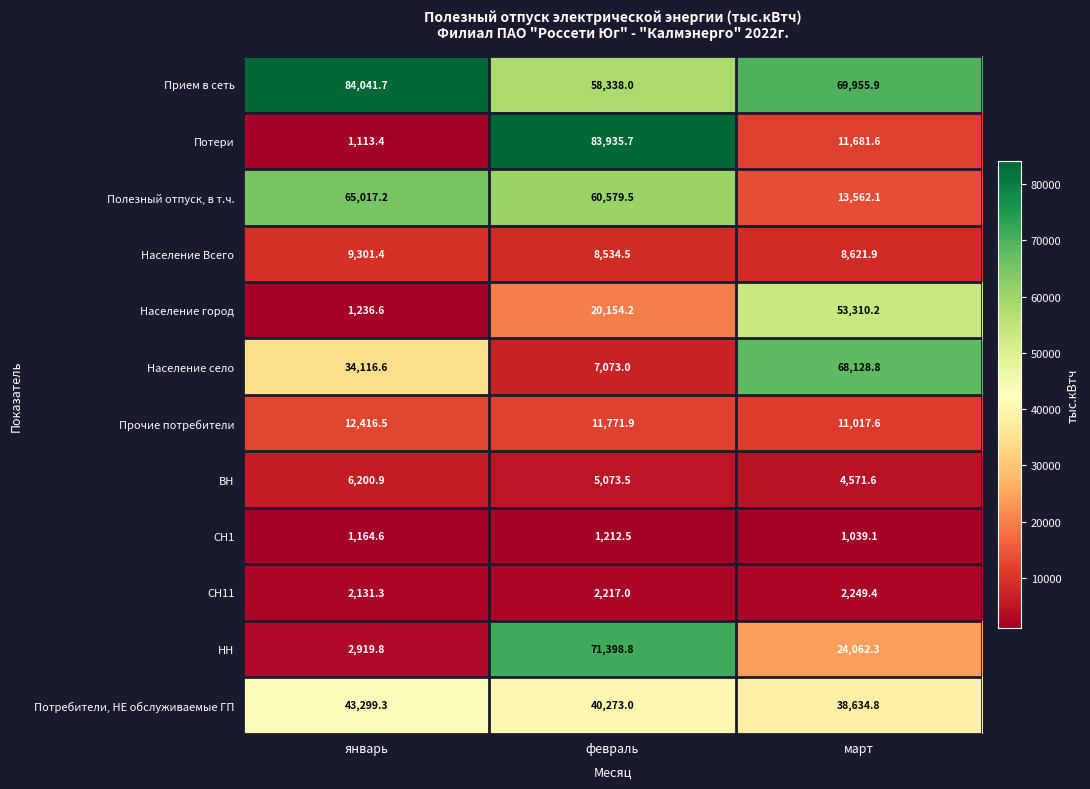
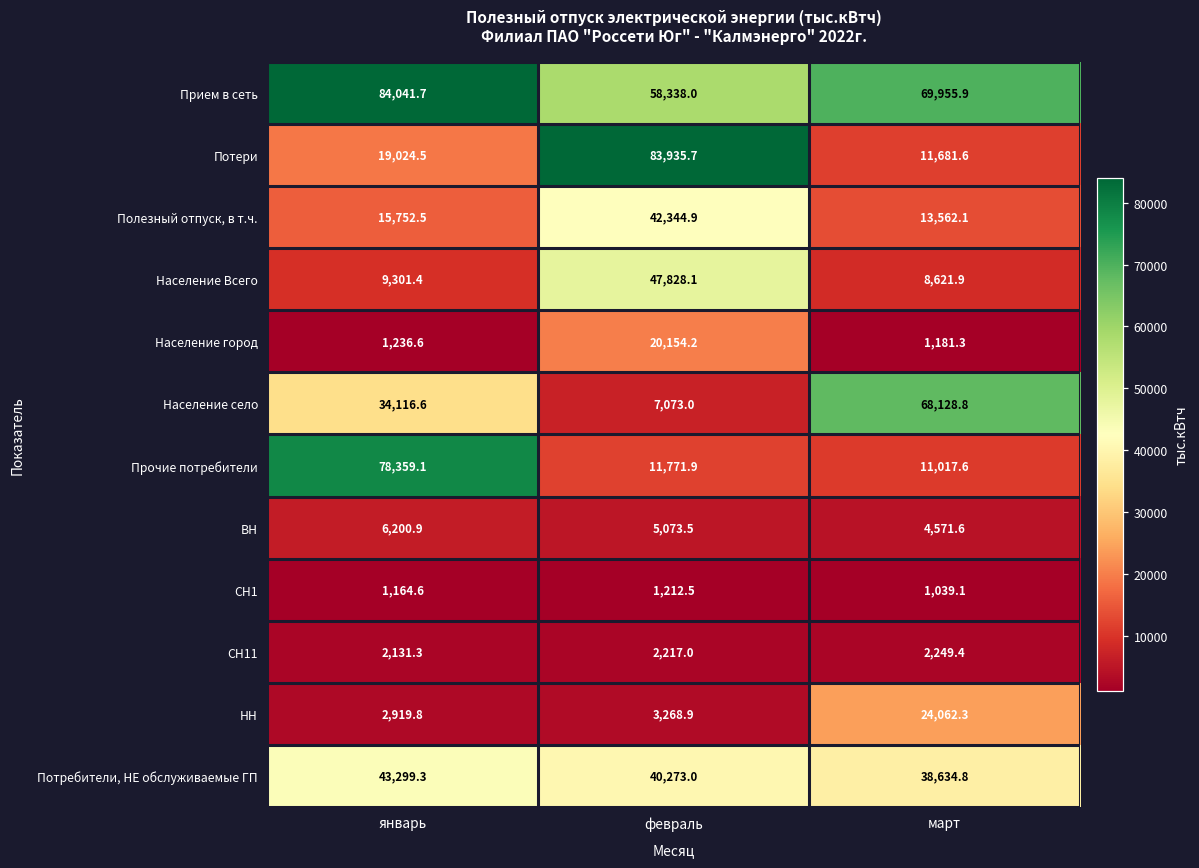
Потери, январь: 1,113.4 -> 19,024.5
Полезный отпуск, в т.ч., январь: 65,017.2 -> 15,752.5
Полезный отпуск, в т.ч., февраль: 60,579.5 -> 42,344.9
Население Всего, февраль: 8,534.5 -> 47,828.1
Население город, март: 53,310.2 -> 1,181.3
Прочие потребители, январь: 12,416.5 -> 78,359.1
НН, февраль: 71,398.8 -> 3,268.9
